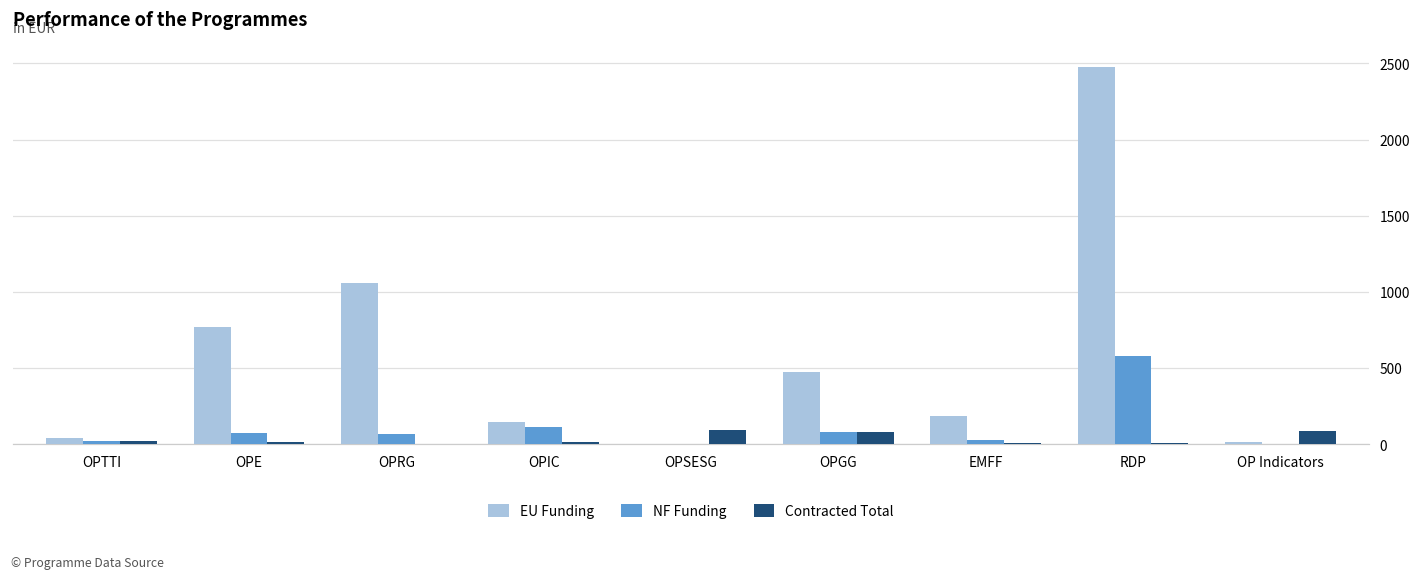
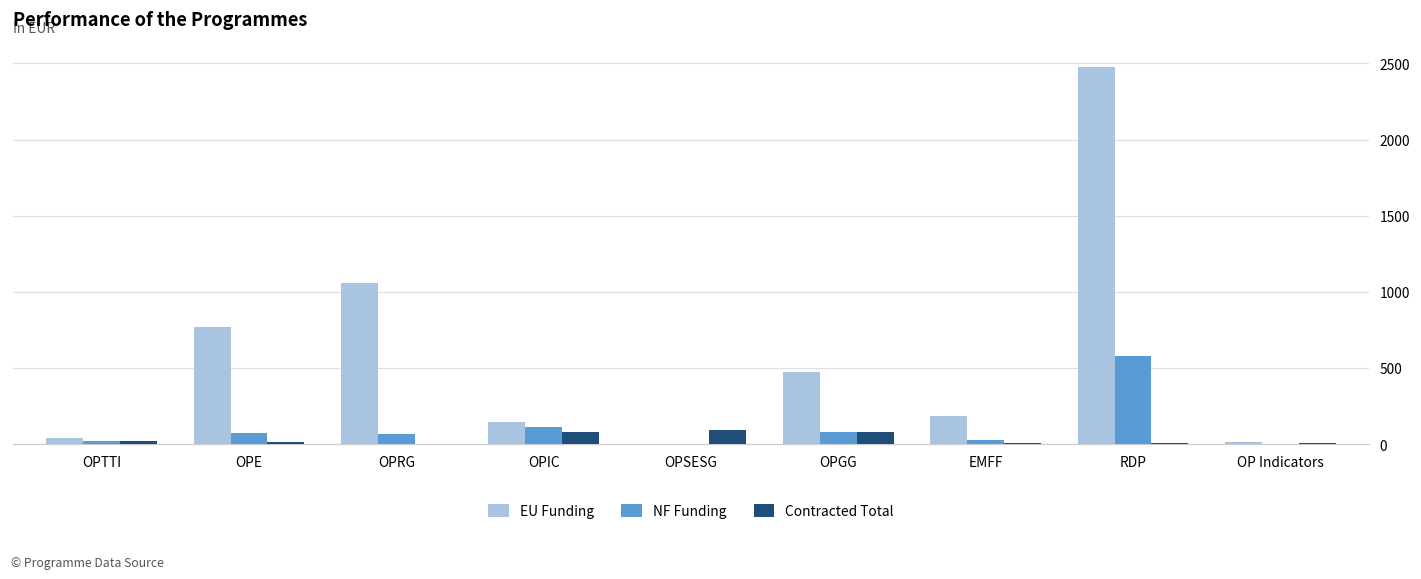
Contracted Total, OPIC: 10 -> 80
Contracted Total, OP Indicators: 80 -> 10
